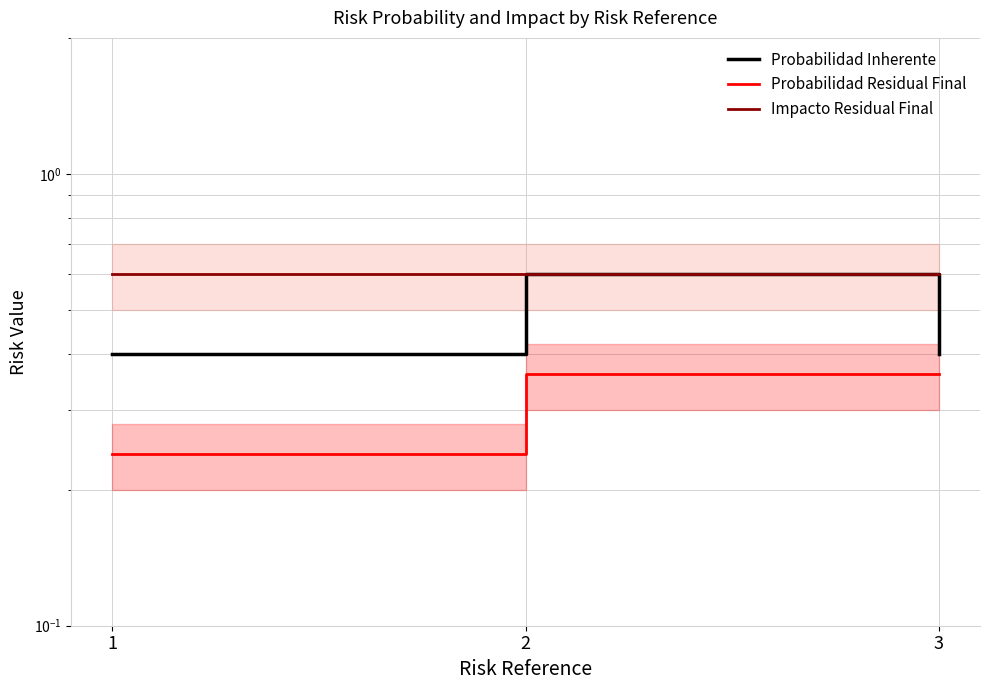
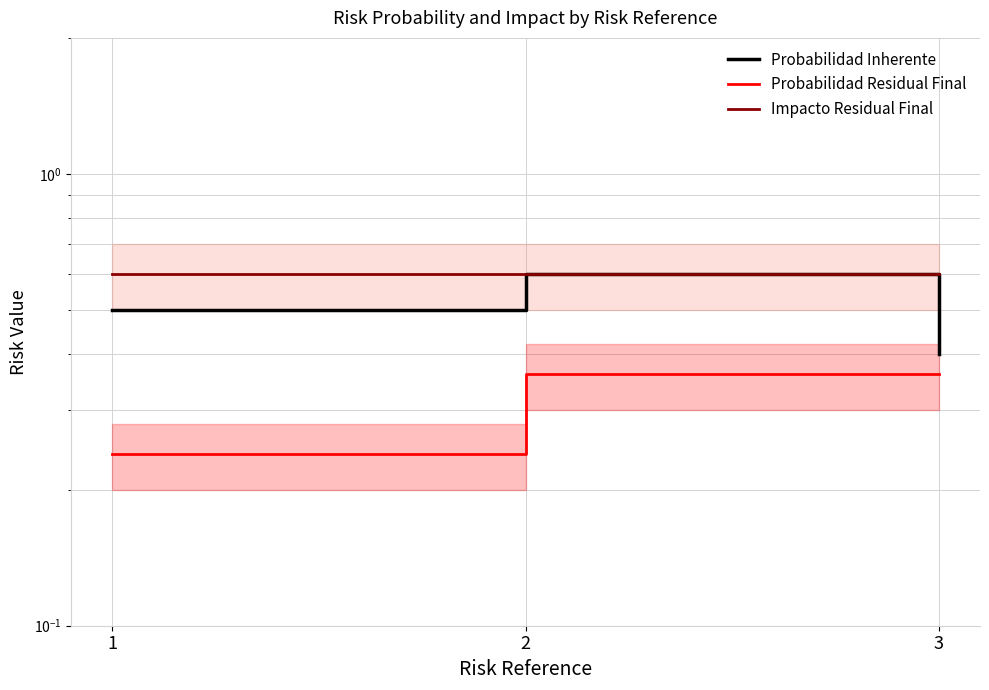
Probabilidad Inherente, 1: 0.4 -> 0.5
